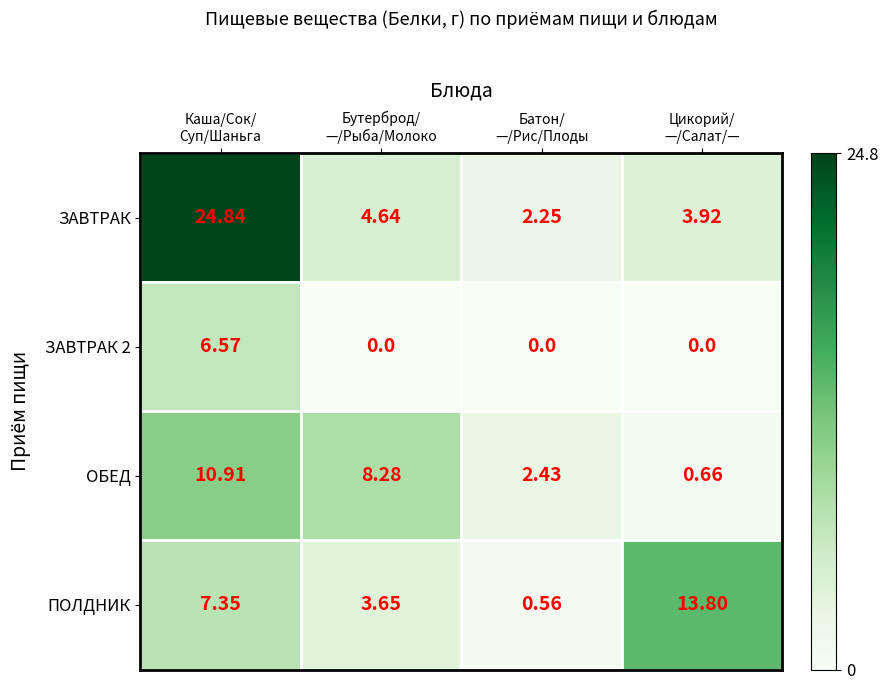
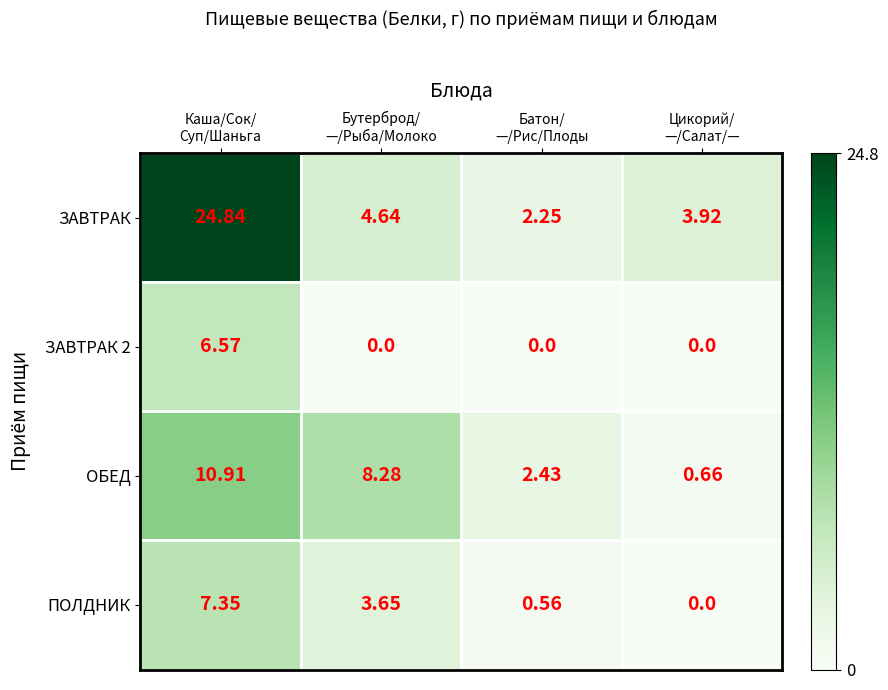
ПОЛДНИК, Цикорий/ —/Салат/—: 13.80 -> 0.0
